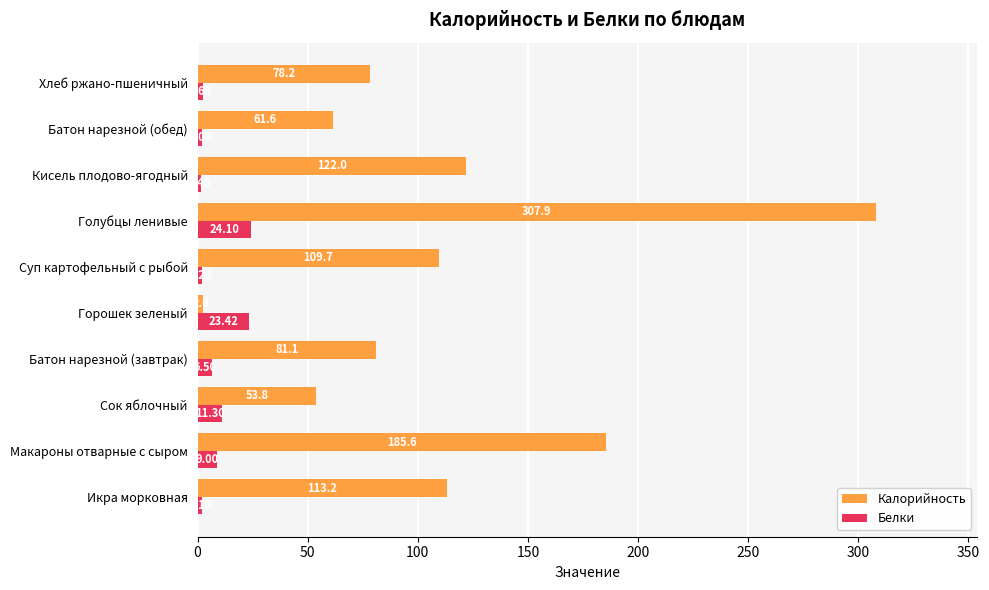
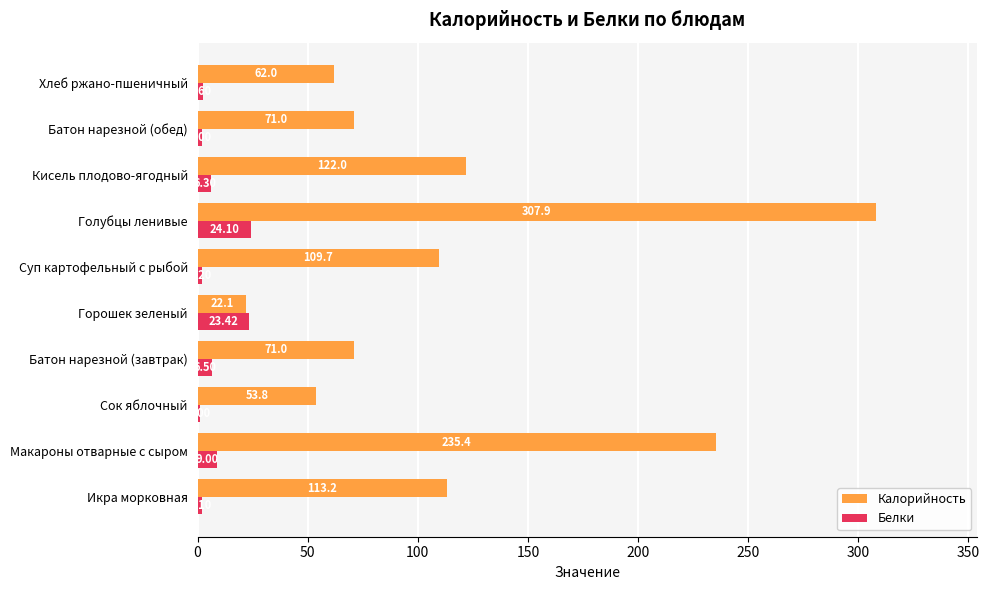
Калорийность, Хлеб ржано-пшеничный: 78.2 -> 62.0
Калорийность, Батон нарезной (обед): 61.6 -> 71.0
Белки, Кисель плодово-ягодный: 1 -> 6
Калорийность, Горошек зеленый: 3 -> 22
Калорийность, Батон нарезной (завтрак): 81.1 -> 71.0
Белки, Сок яблочный: 11 -> 1
Калорийность, Макароны отварные с сыром: 185.6 -> 235.4
